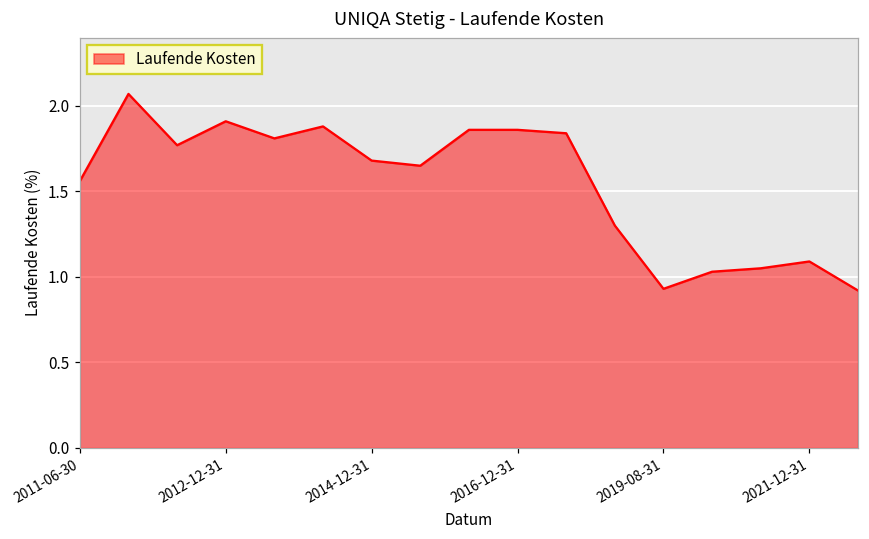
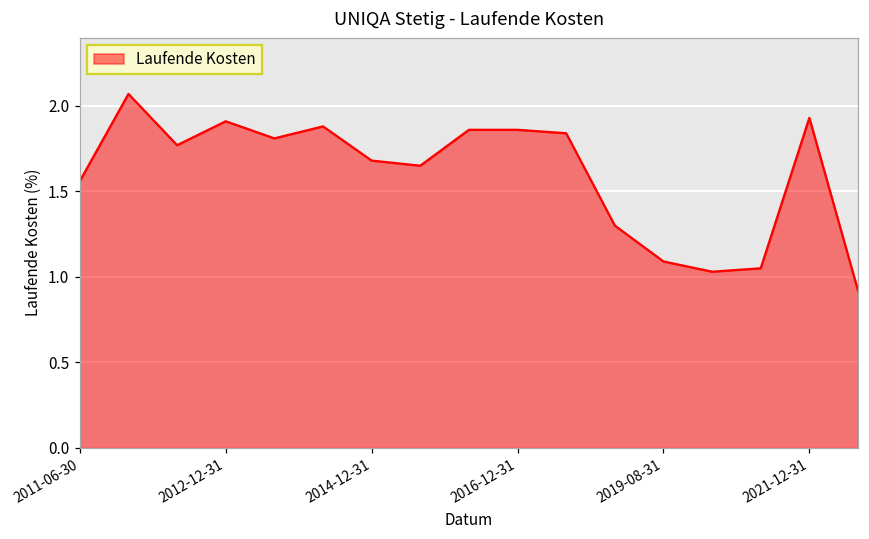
2019-08-31: 0.93 -> 1.09
2021-12-31: 1.09 -> 1.93
